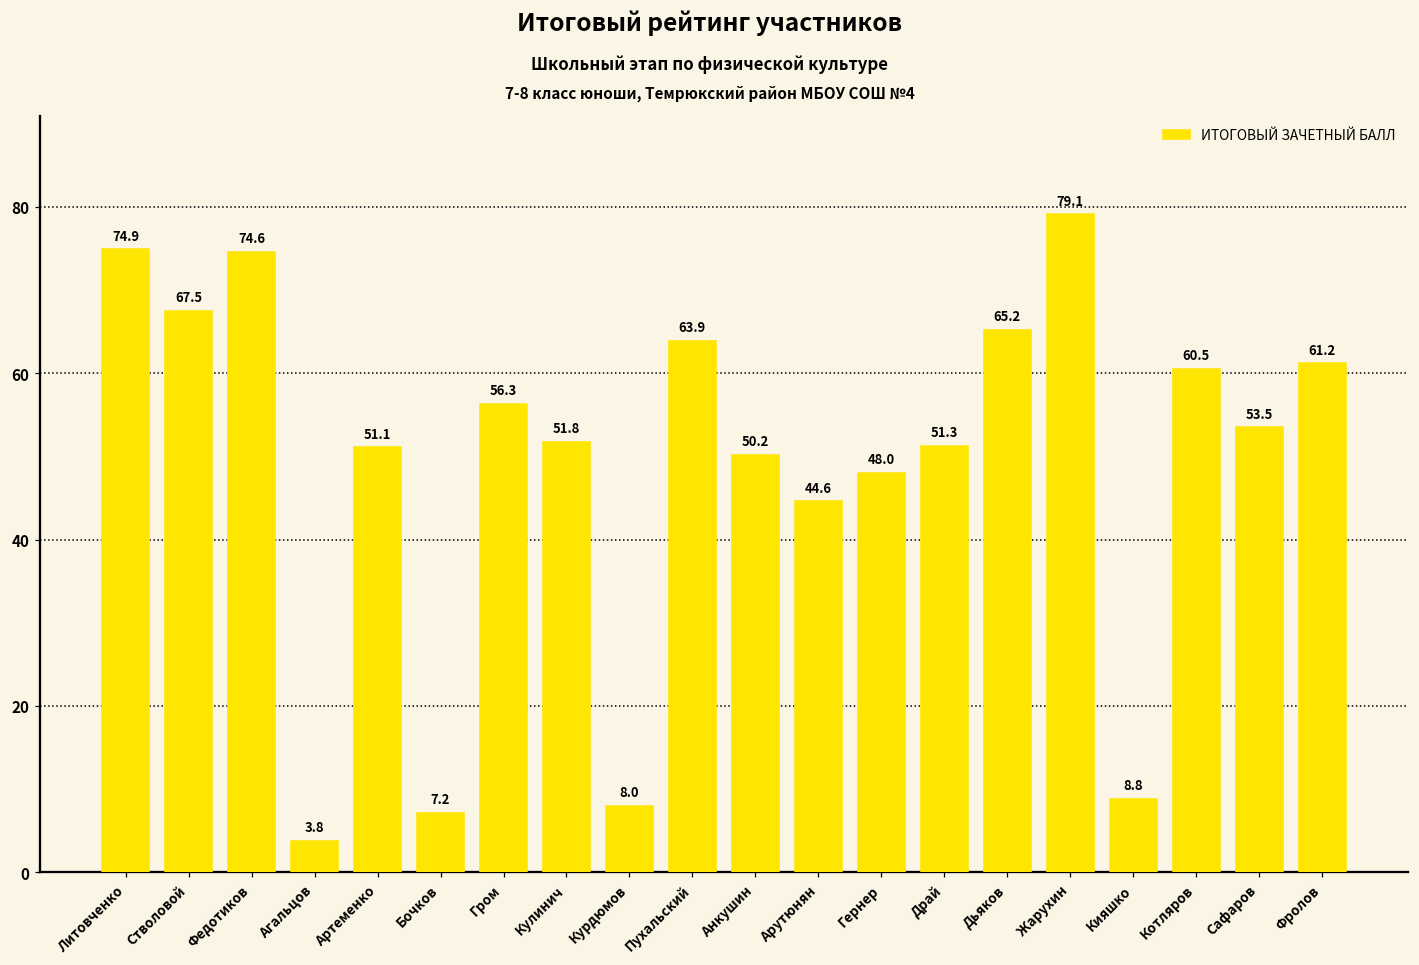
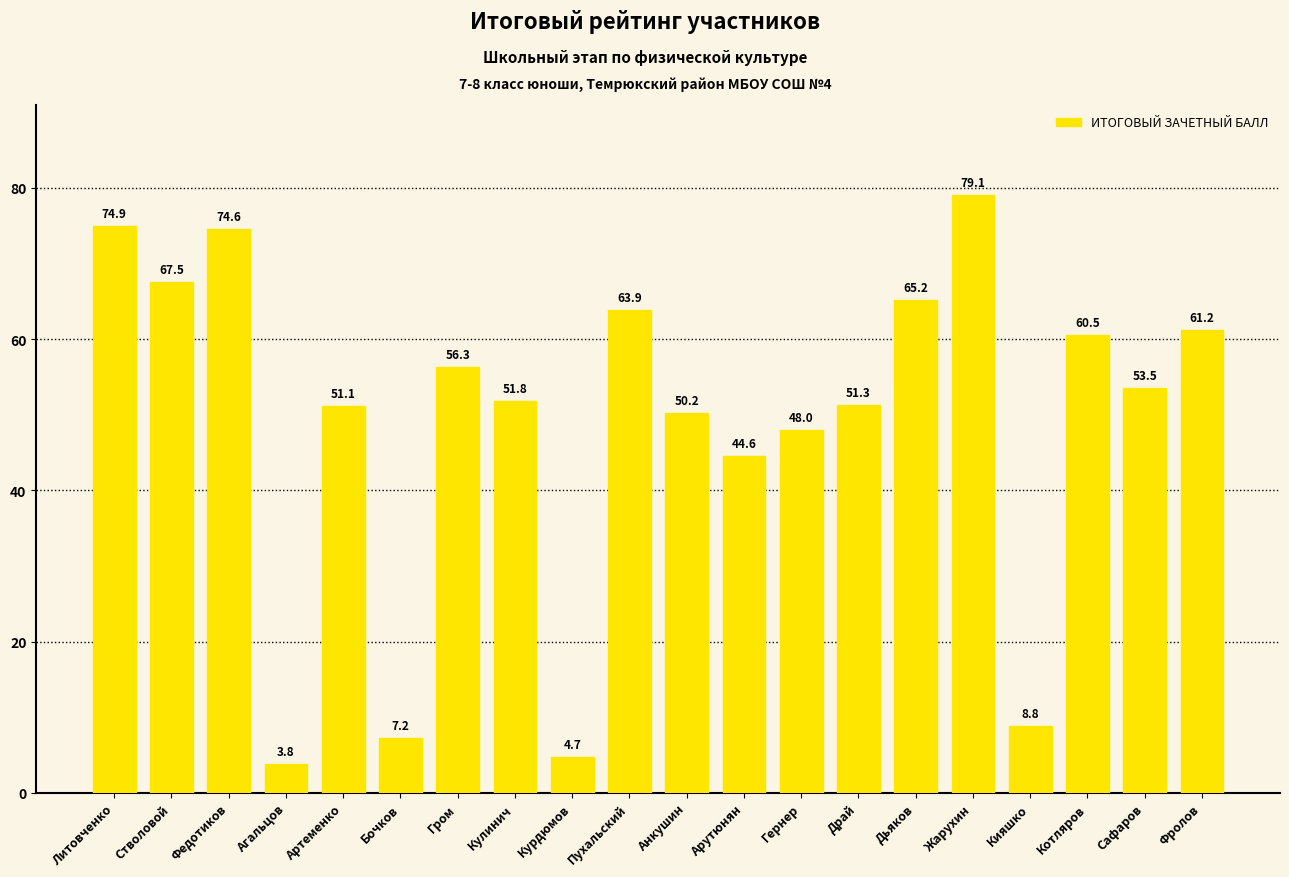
Курдюмов: 8.0 -> 4.7
